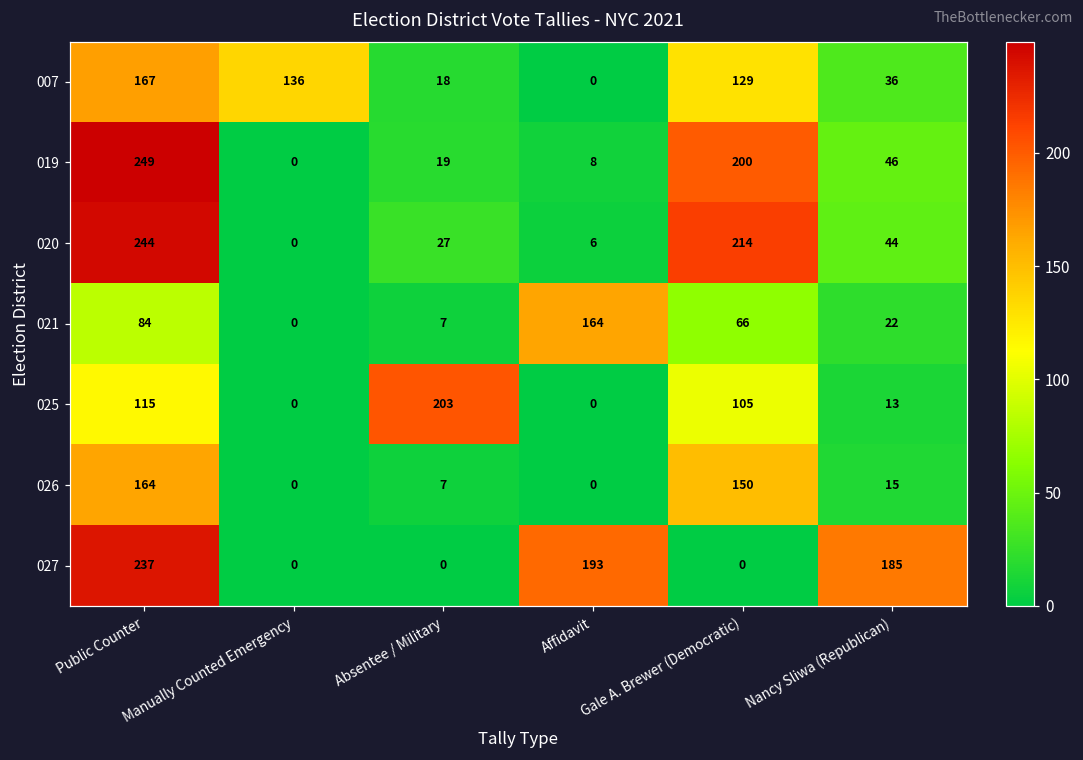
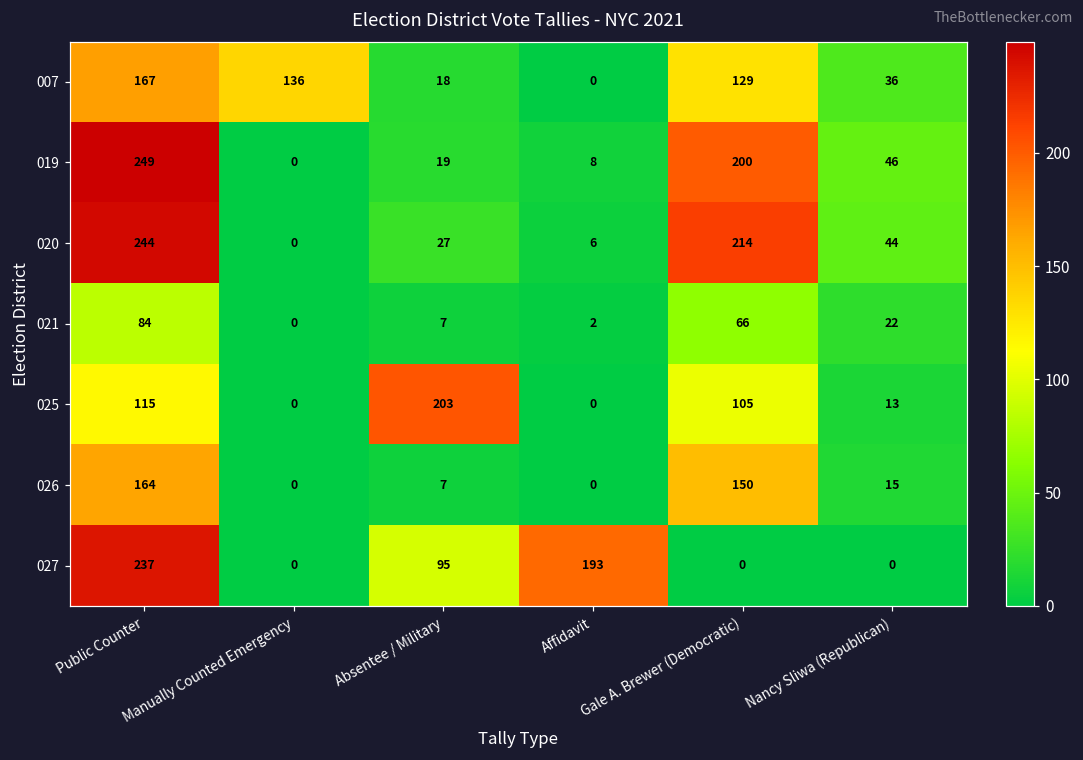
021, Affidavit: 164 -> 2
027, Absentee / Military: 0 -> 95
027, Nancy Sliwa (Republican): 185 -> 0
